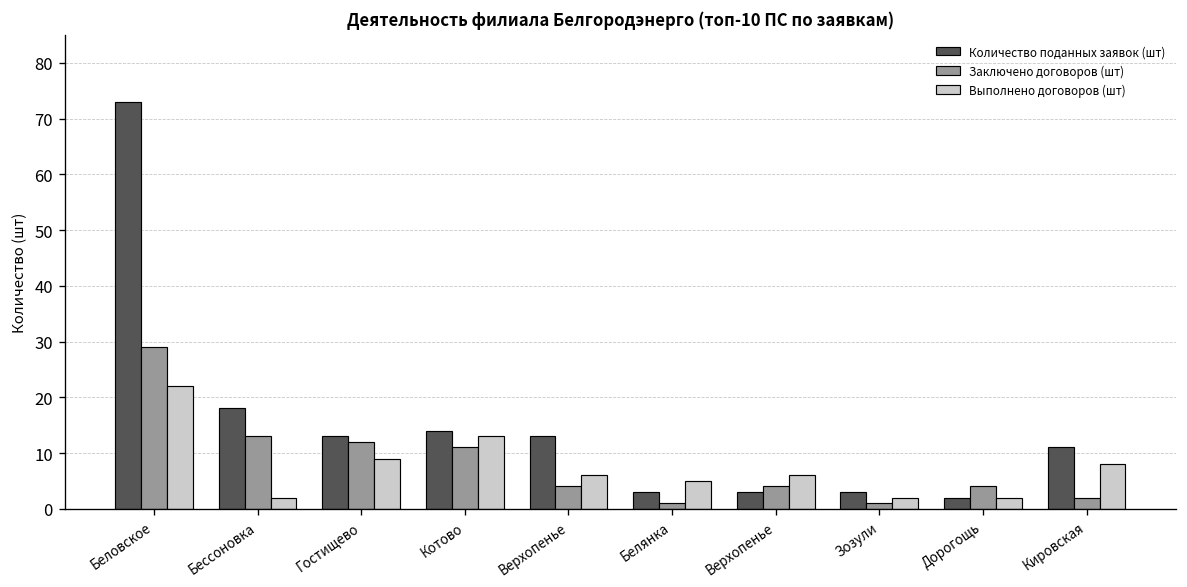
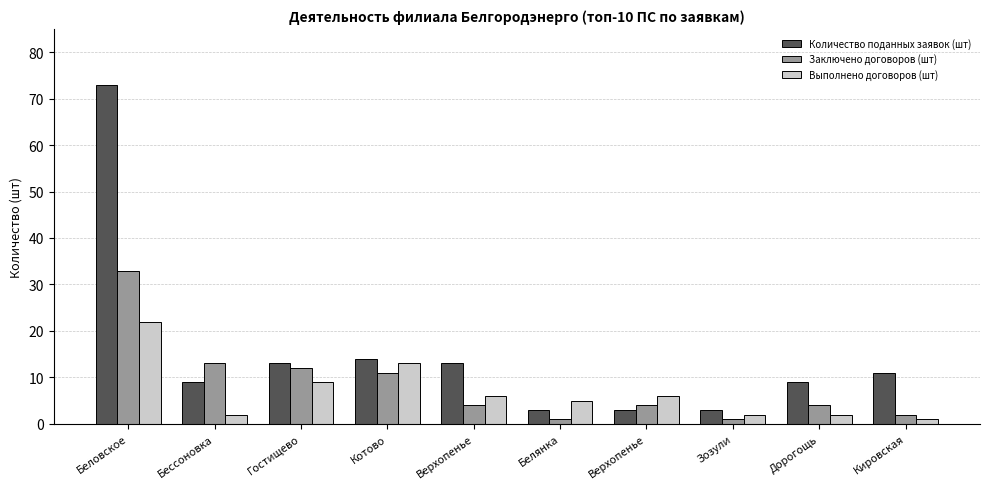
Заключено договоров (шт), Беловское: 29 -> 33
Количество поданных заявок (шт), Бессоновка: 18 -> 9
Количество поданных заявок (шт), Дорогощь: 2 -> 9
Выполнено договоров (шт), Кировская: 8 -> 1
